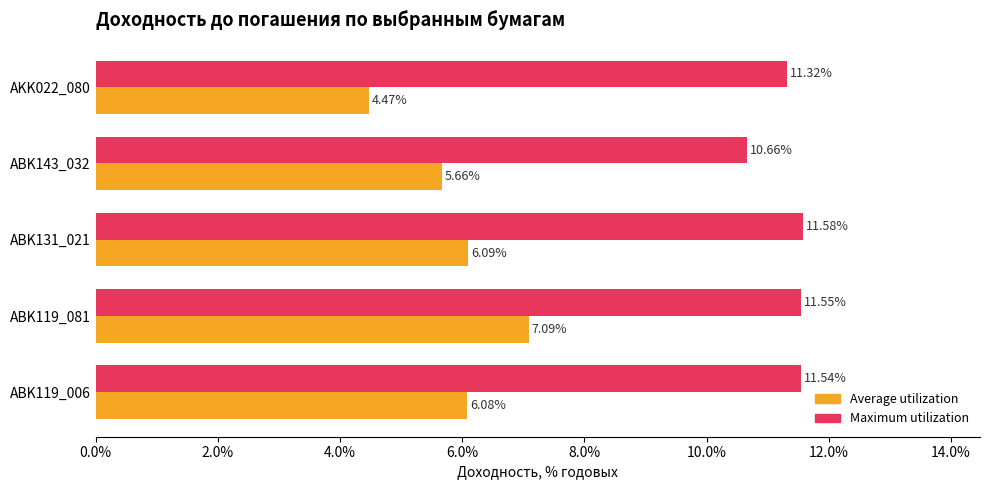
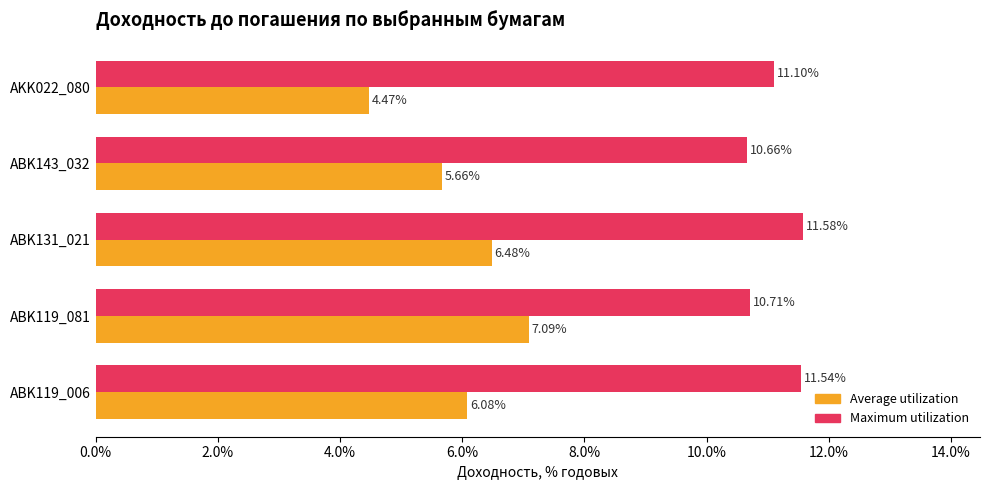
Maximum utilization, AKK022_080: 11.32% -> 11.10%
Average utilization, ABK131_021: 6.09% -> 6.48%
Maximum utilization, ABK119_081: 11.55% -> 10.71%
